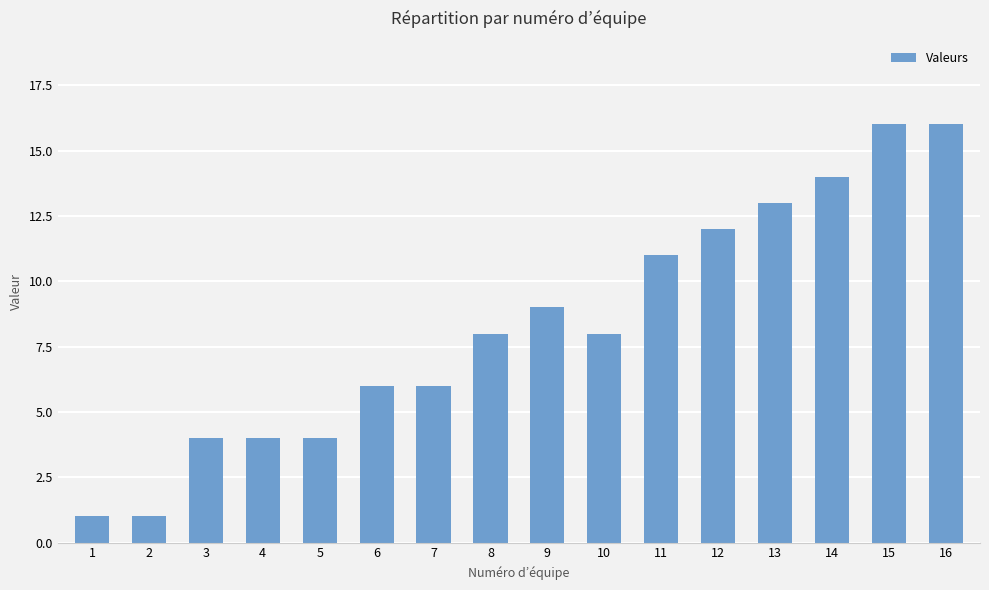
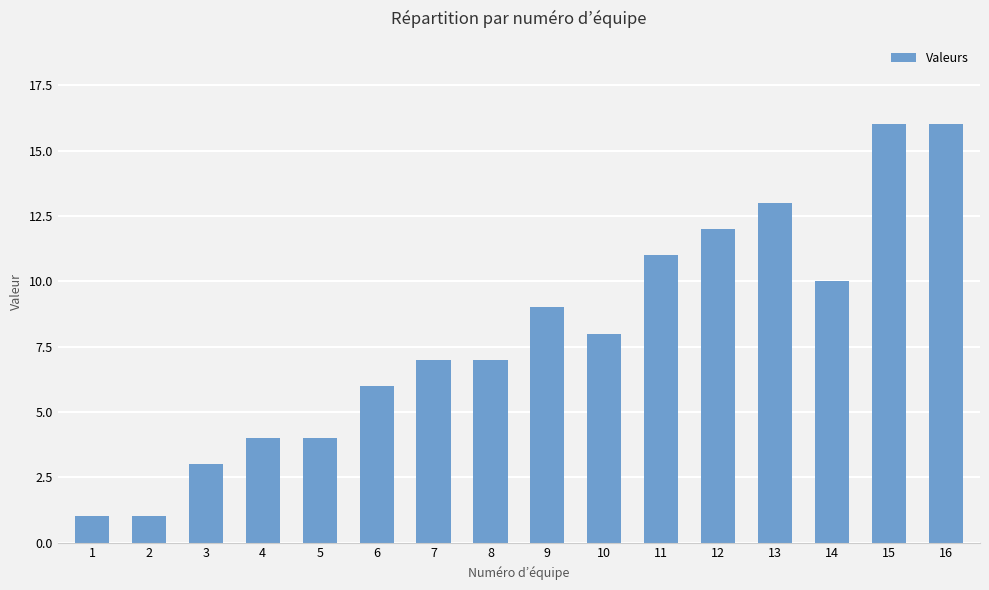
3: 4 -> 3
7: 6 -> 7
8: 8 -> 7
14: 14 -> 10
